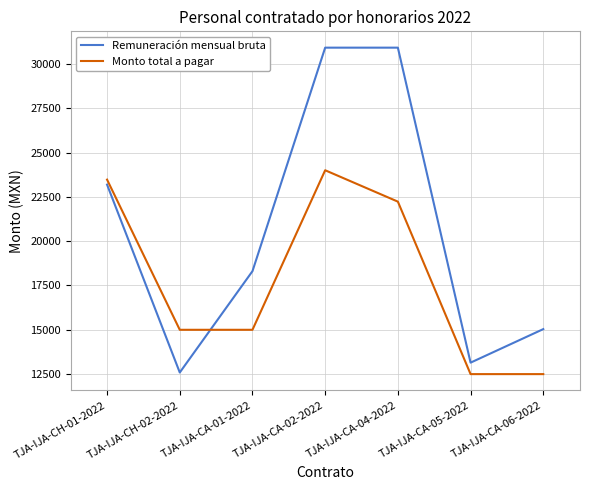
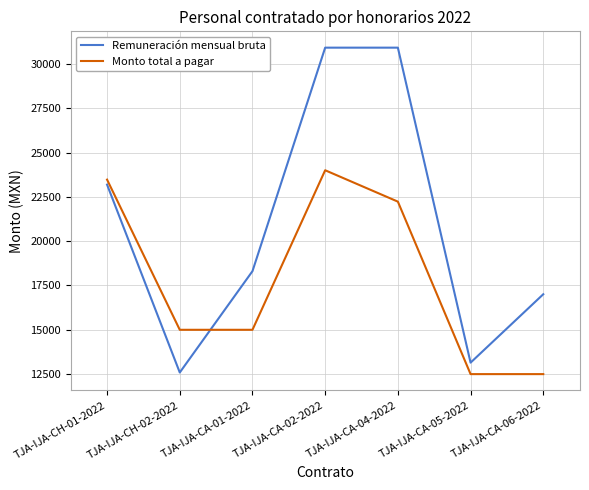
Remuneración mensual bruta, TJA-IJA-CA-06-2022: 15000 -> 17000
